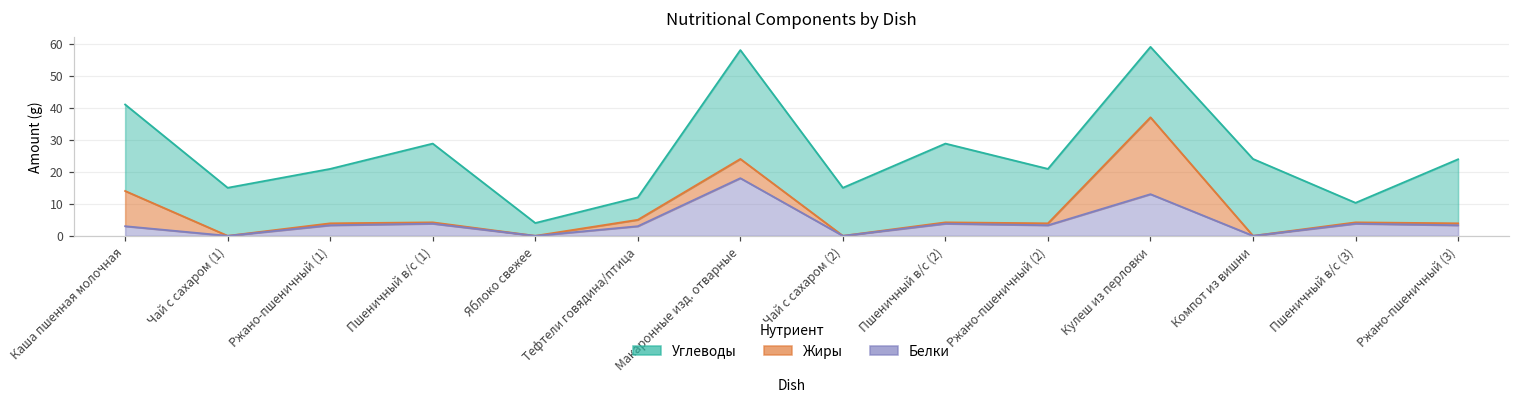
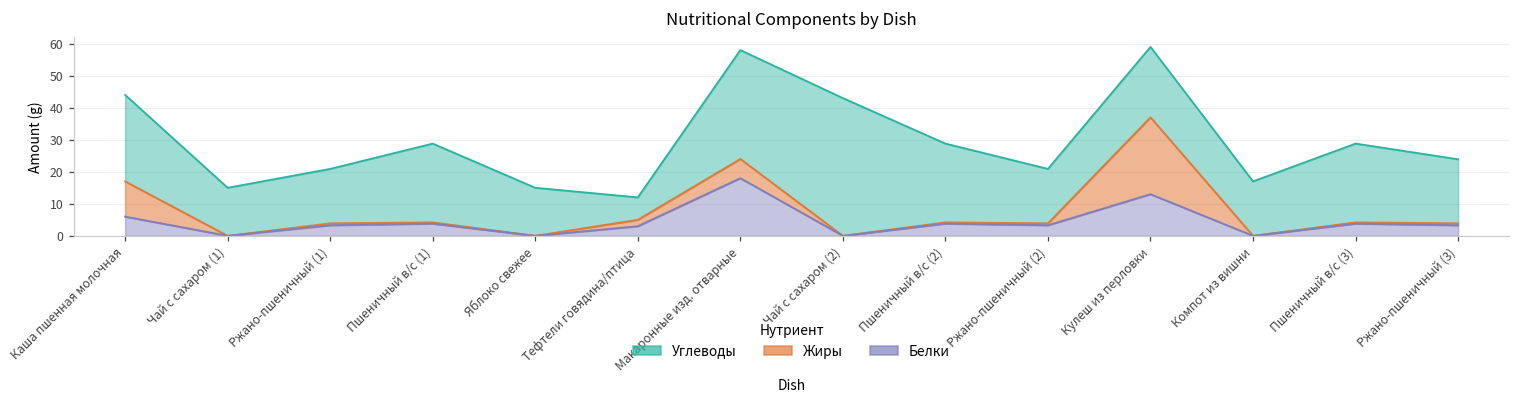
Белки, Каша пшенная молочная: 3 -> 6
Углеводы, Яблоко свежее: 4 -> 15
Углеводы, Чай с сахаром (2): 15 -> 43
Углеводы, Компот из вишни: 24 -> 17
Углеводы, Пшеничный в/с (3): 6 -> 25
